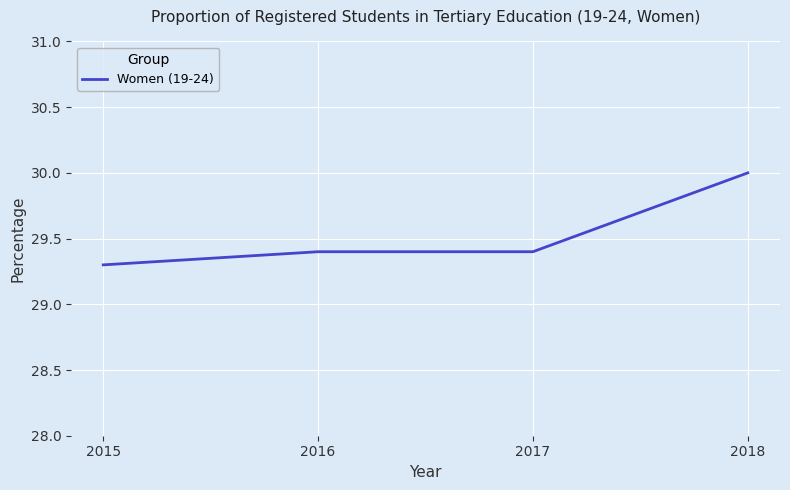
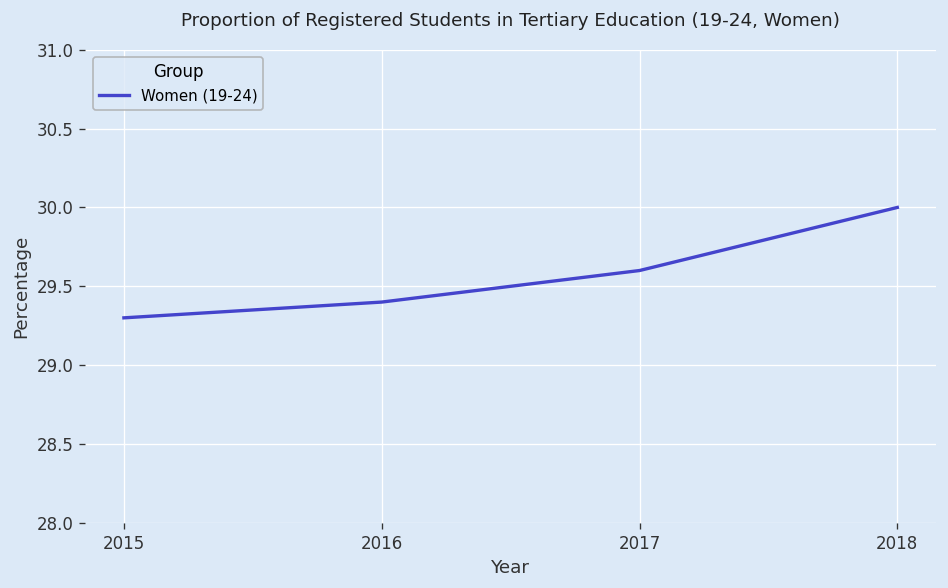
2017: 29.4 -> 29.6
